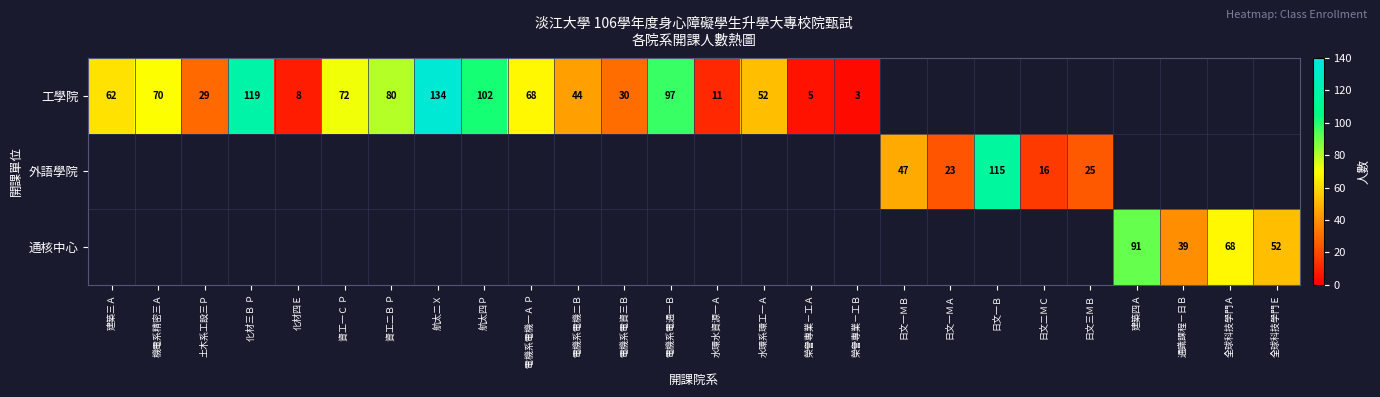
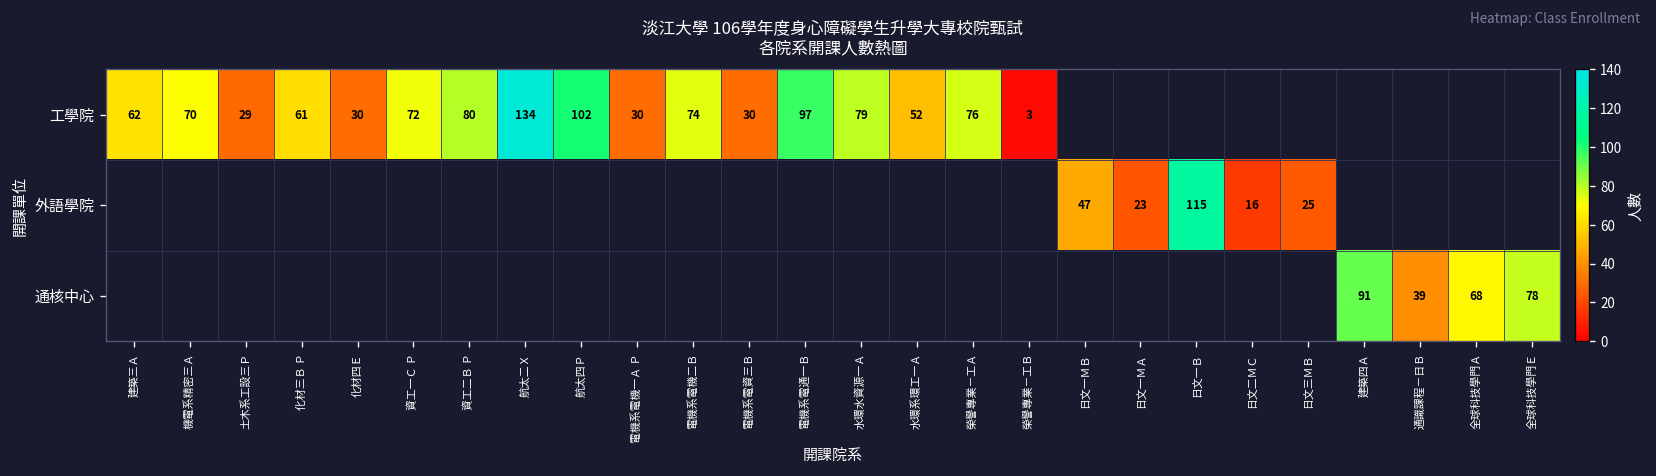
工學院, 化材三Ｂ Ｐ: 119 -> 61
工學院, 化材四Ｅ: 8 -> 30
工學院, 電機系電機一Ａ Ｐ: 68 -> 30
工學院, 電機系電機二Ｂ: 44 -> 74
工學院, 水環水資源一Ａ: 11 -> 79
工學院, 榮譽專業－工Ａ: 5 -> 76
通核中心, 全球科技學門Ｅ: 52 -> 78
